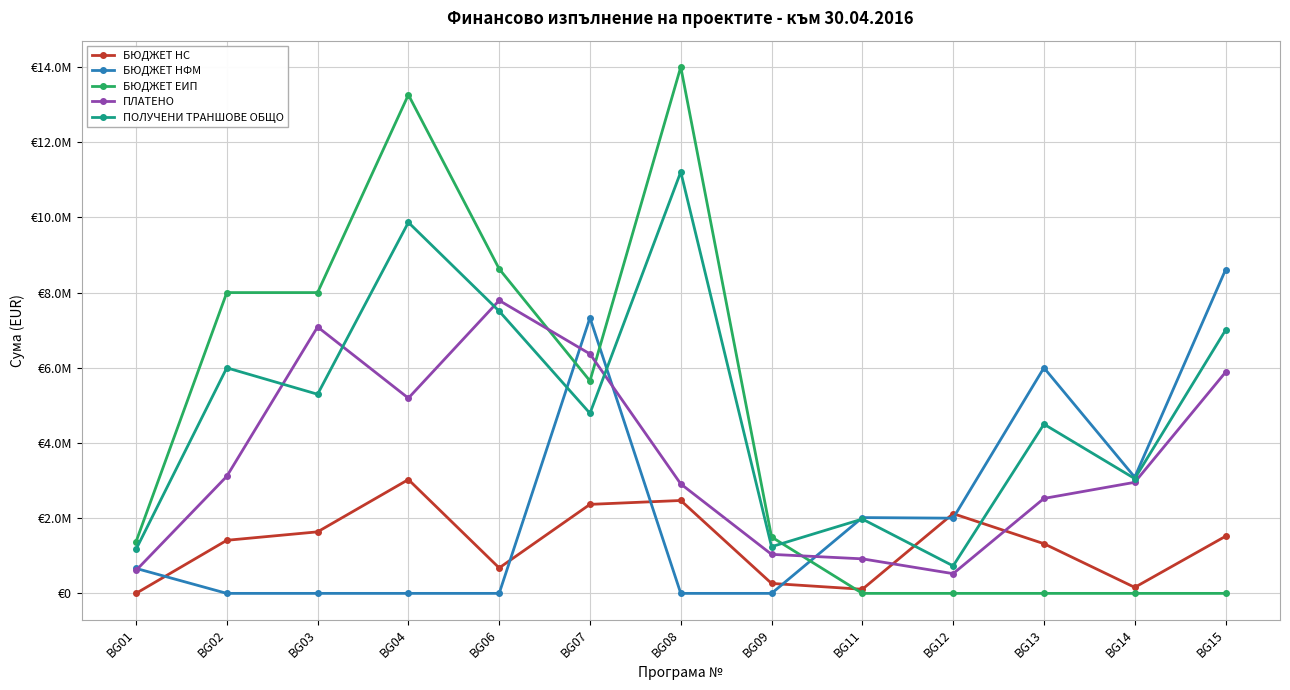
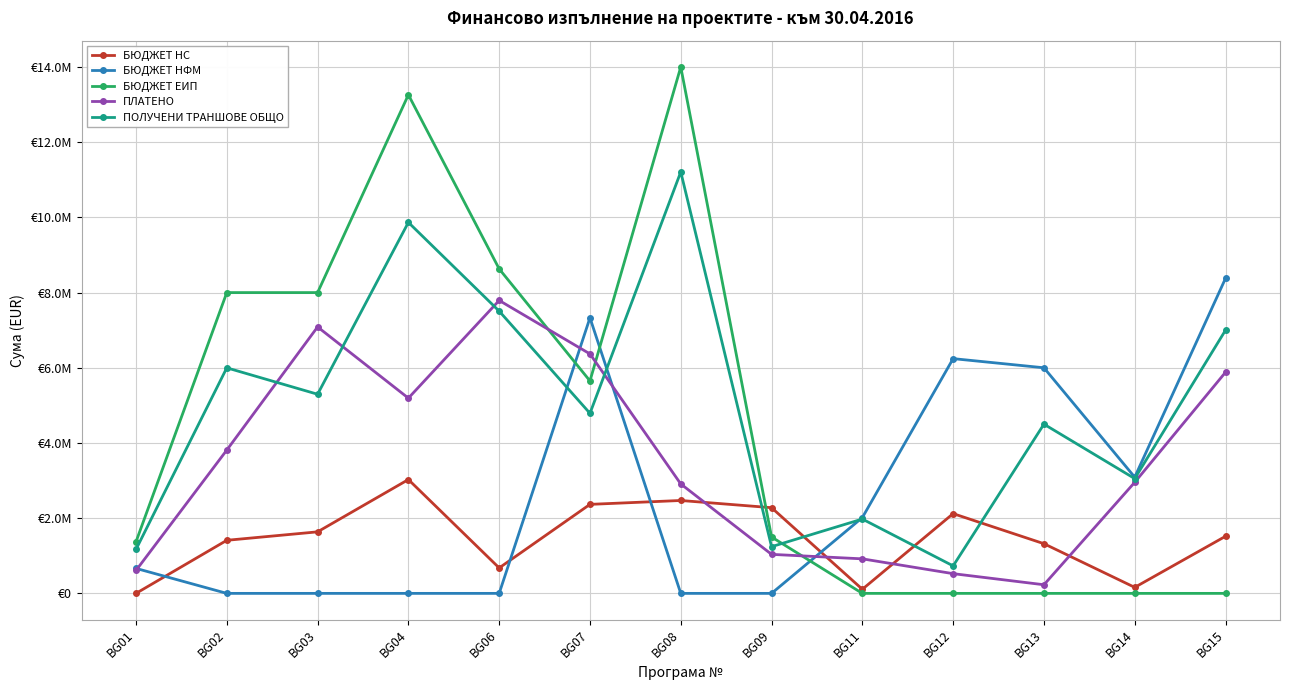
ПЛАТЕНО, BG02: €3100000 -> €3800000
БЮДЖЕТ НС, BG09: €300000 -> €2300000
БЮДЖЕТ НФМ, BG12: €2000000 -> €6200000
ПЛАТЕНО, BG13: €2500000 -> €200000
БЮДЖЕТ НФМ, BG15: €8600000 -> €8400000
